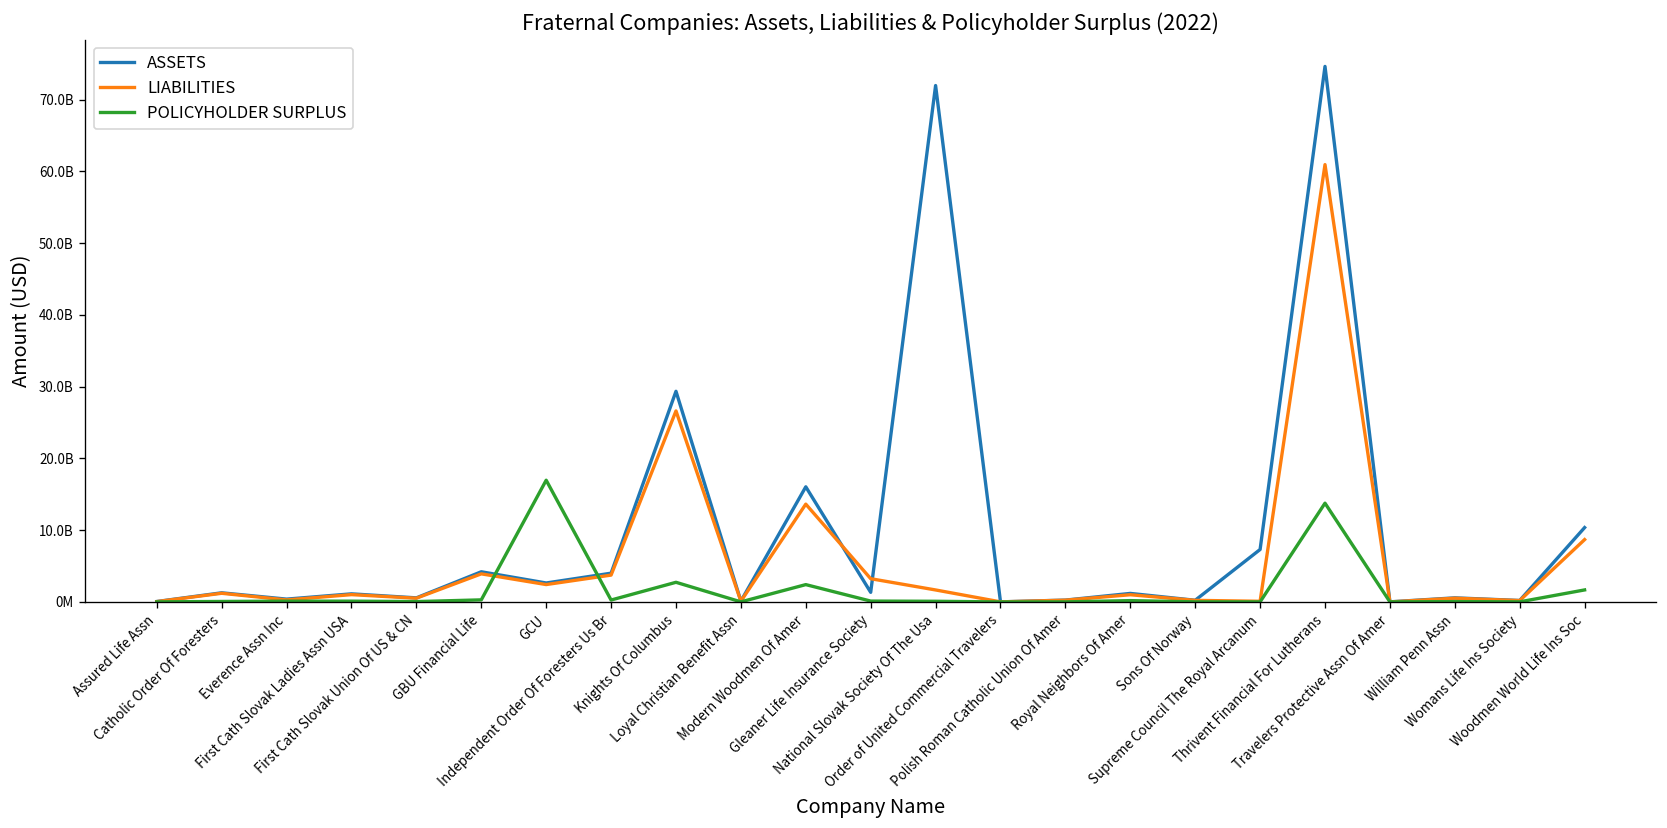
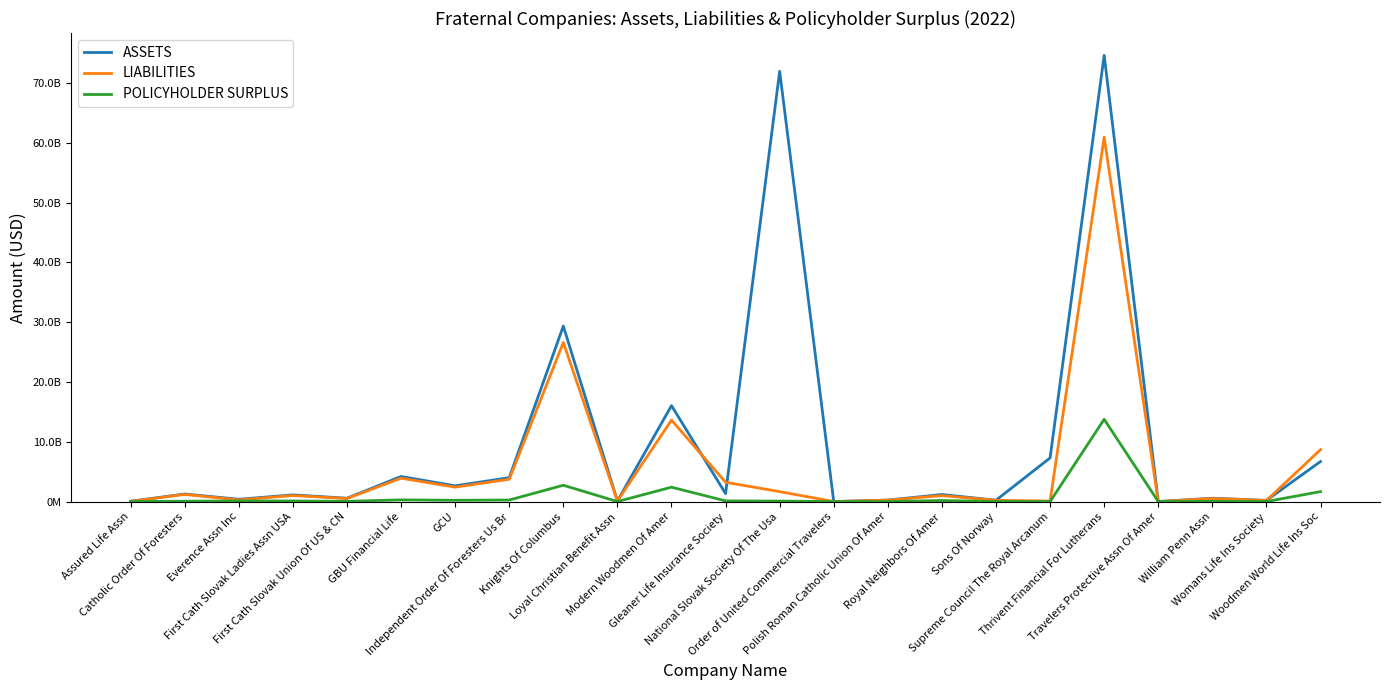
POLICYHOLDER SURPLUS, GCU: 17000000000 -> 0
ASSETS, Woodmen World Life Ins Soc: 10000000000 -> 7000000000
